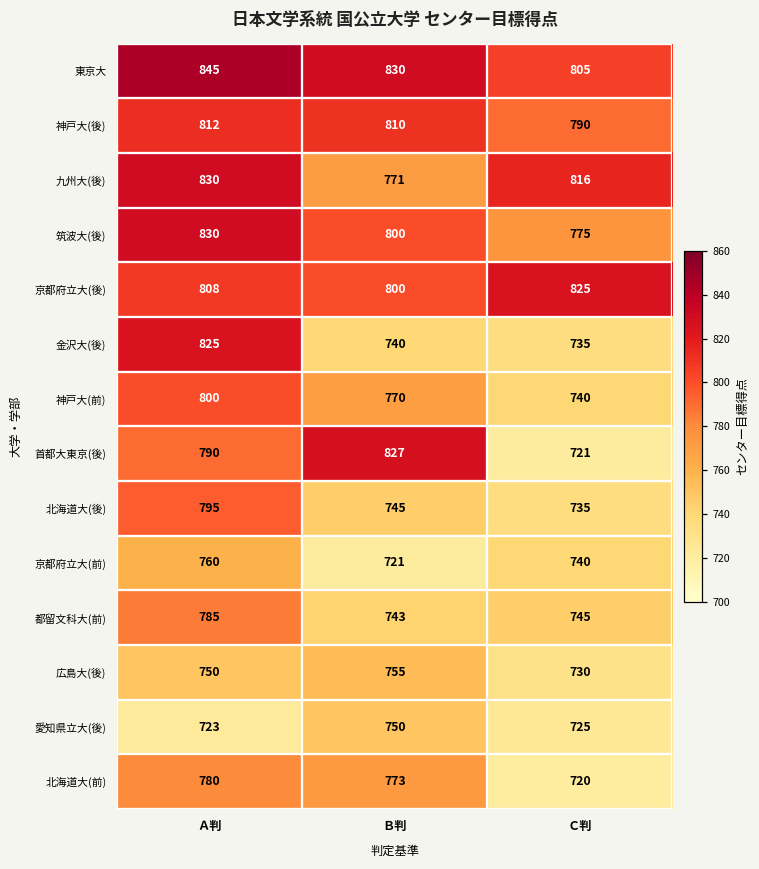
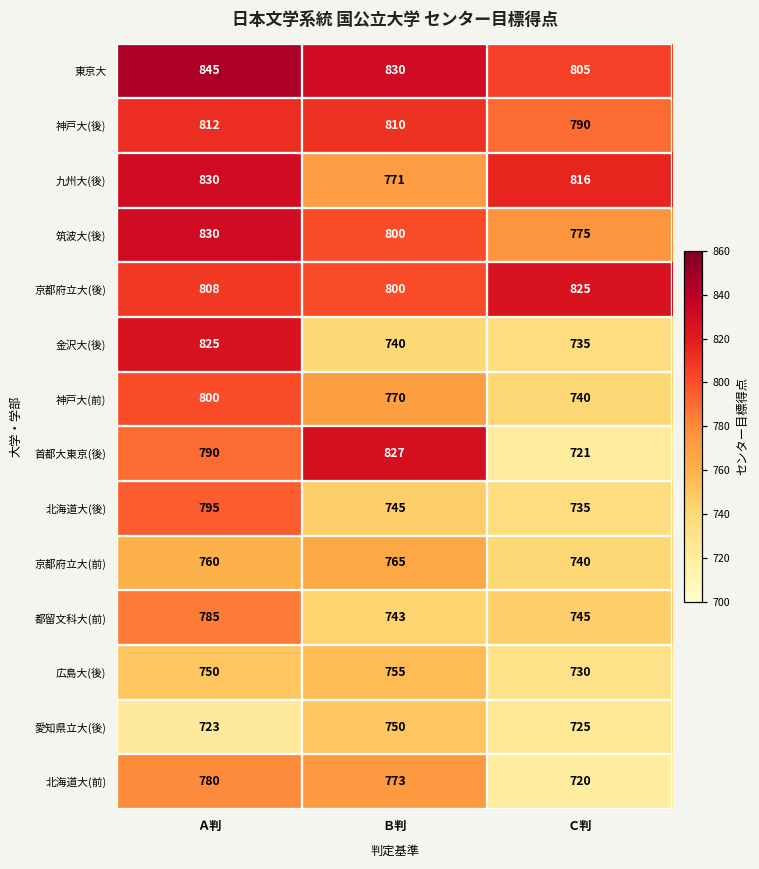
京都府立大(前), Ｂ判: 721 -> 765
